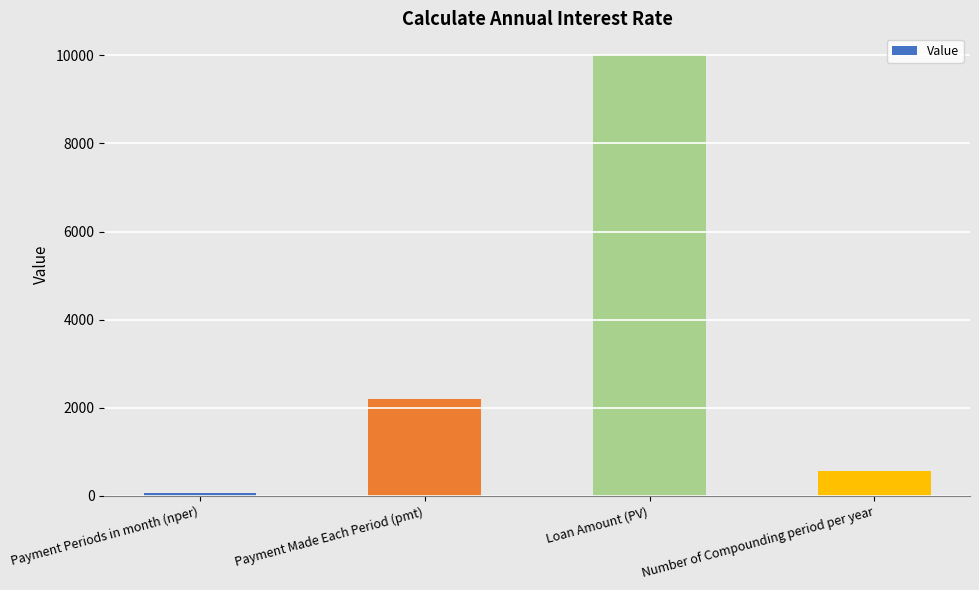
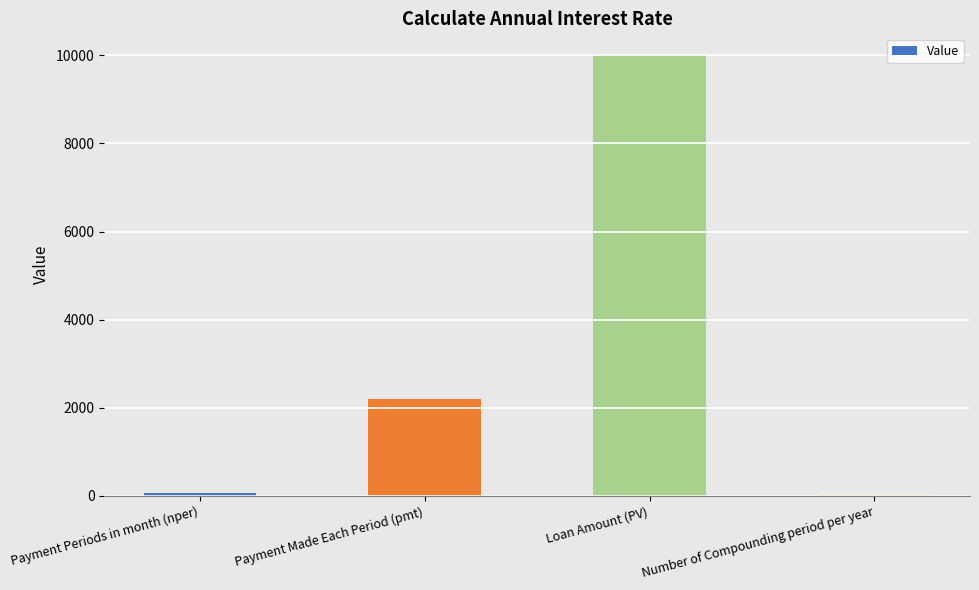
Number of Compounding period per year: 600 -> 0
